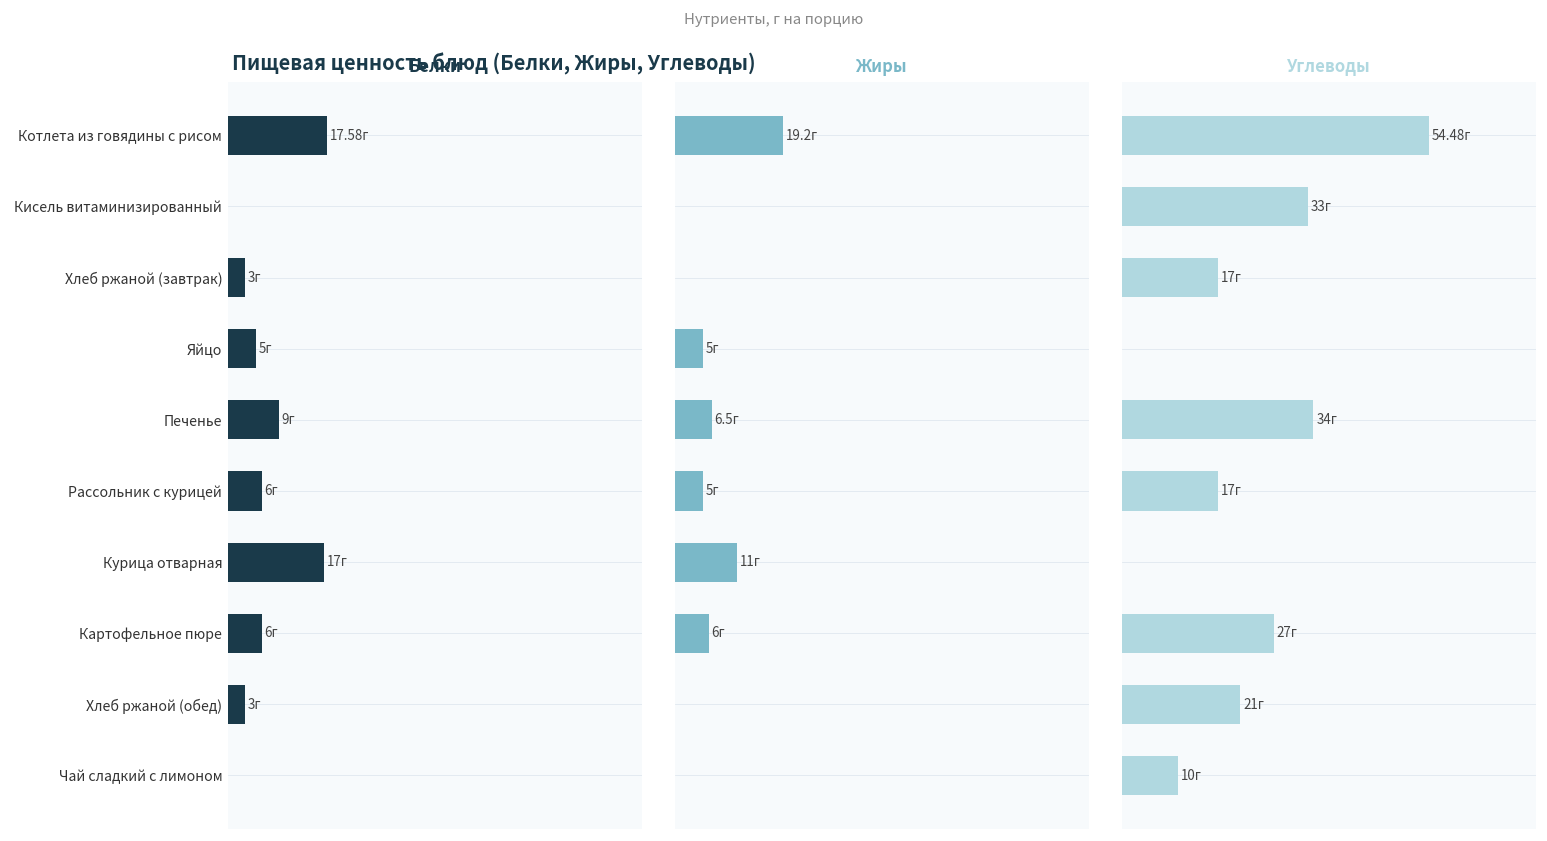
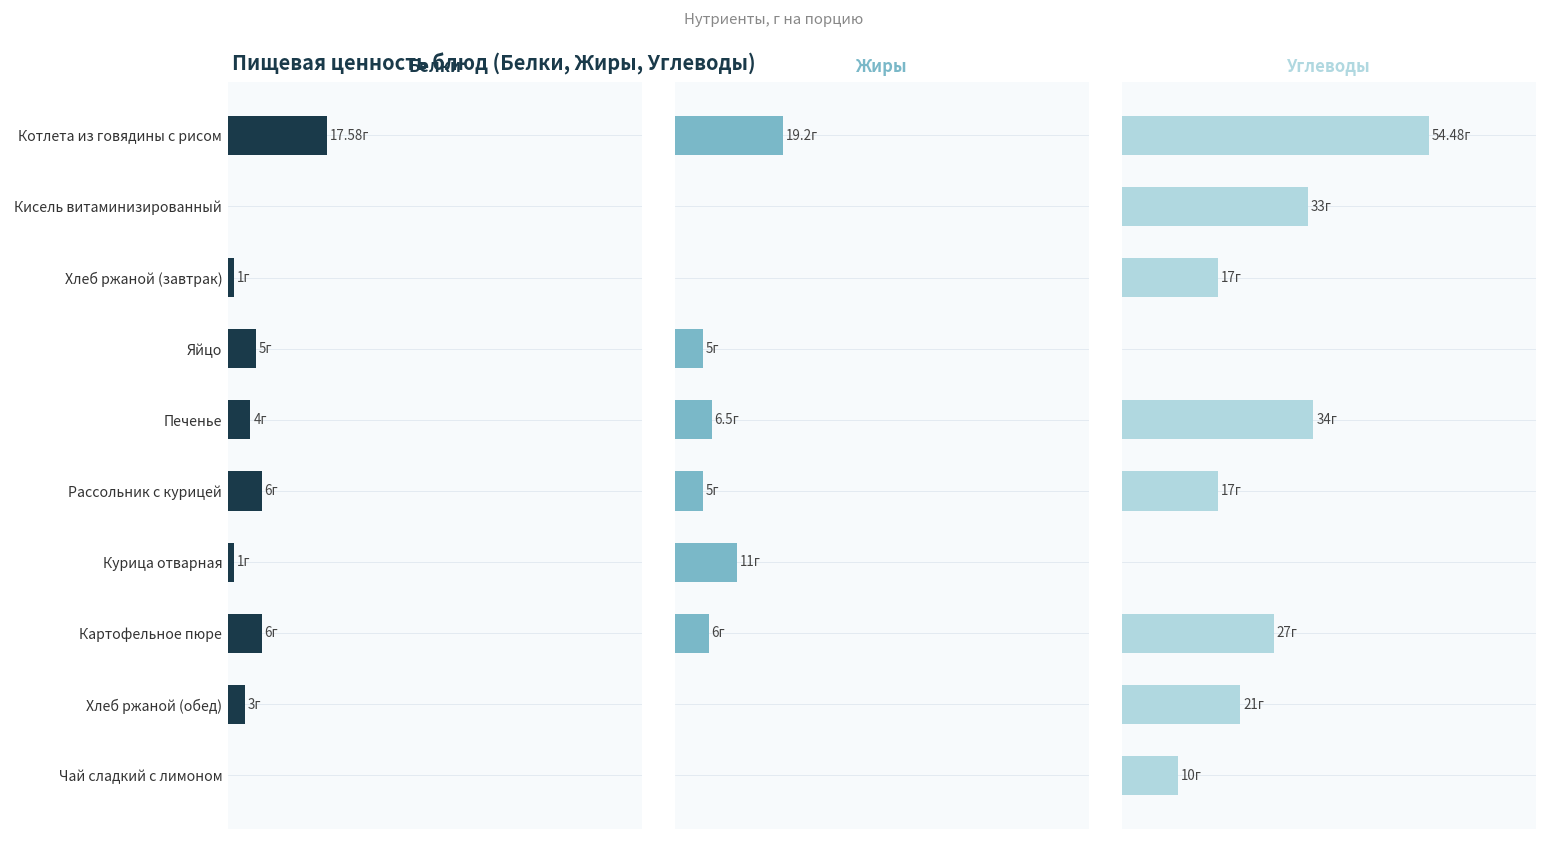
Белки, Хлеб ржаной (завтрак): 3г -> 1г
Белки, Печенье: 9г -> 4г
Белки, Курица отварная: 17г -> 1г
